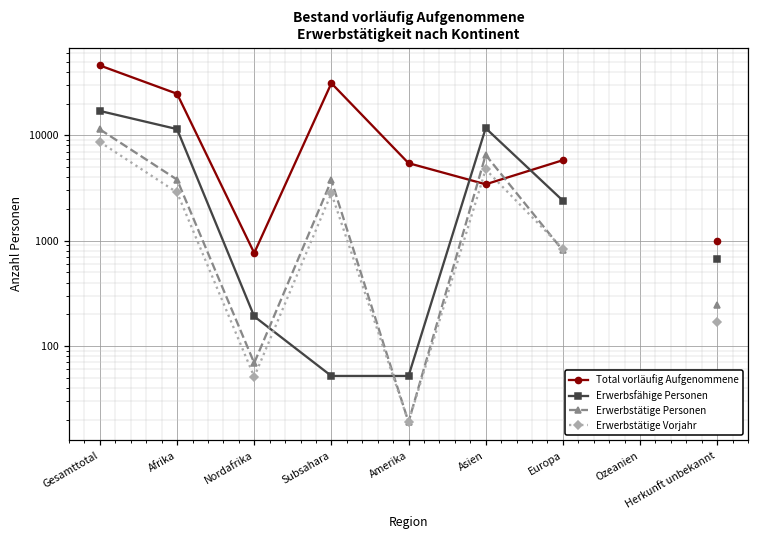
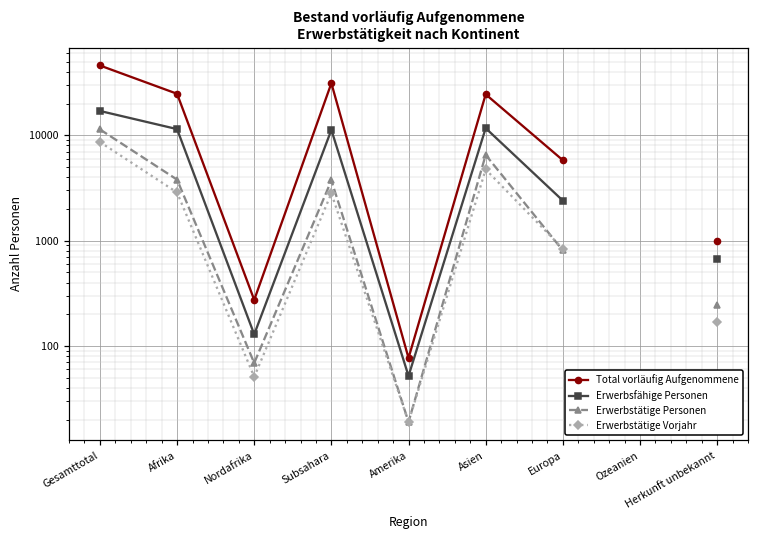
Total vorläufig Aufgenommene, Nordafrika: 800 -> 270
Erwerbsfähige Personen, Nordafrika: 190 -> 130
Erwerbsfähige Personen, Subsahara: 50 -> 11000
Total vorläufig Aufgenommene, Amerika: 5000 -> 80
Total vorläufig Aufgenommene, Asien: 3400 -> 24000
